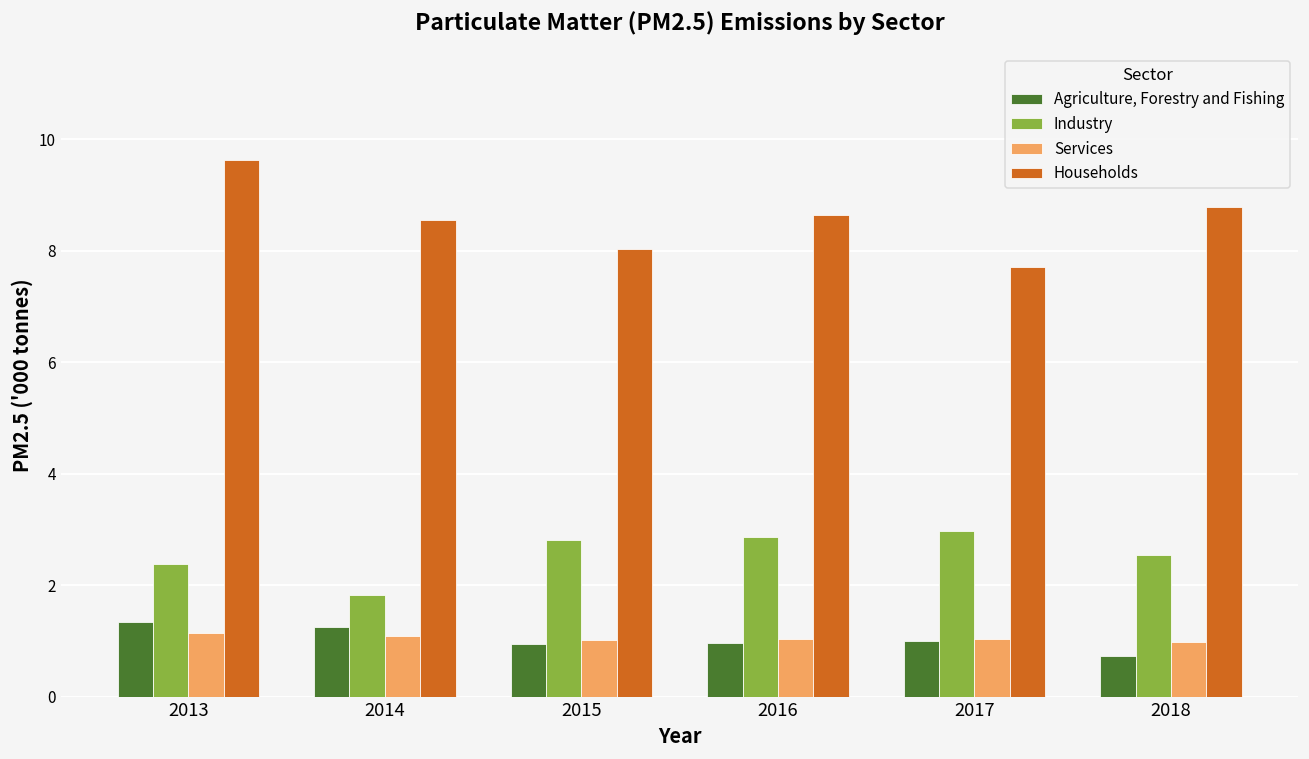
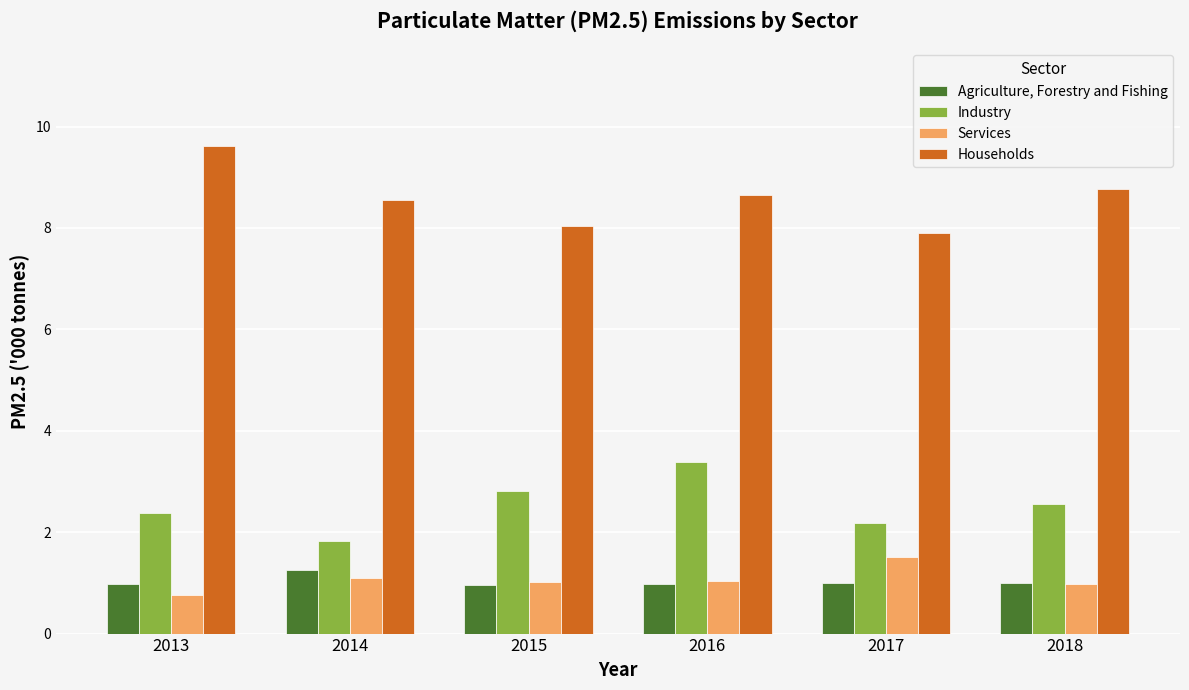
Agriculture, Forestry and Fishing, 2013: 1.3 -> 1.0
Services, 2013: 1.1 -> 0.8
Industry, 2016: 2.9 -> 3.4
Industry, 2017: 3.0 -> 2.2
Services, 2017: 1.0 -> 1.5
Households, 2017: 7.7 -> 7.9
Agriculture, Forestry and Fishing, 2018: 0.7 -> 1.0
